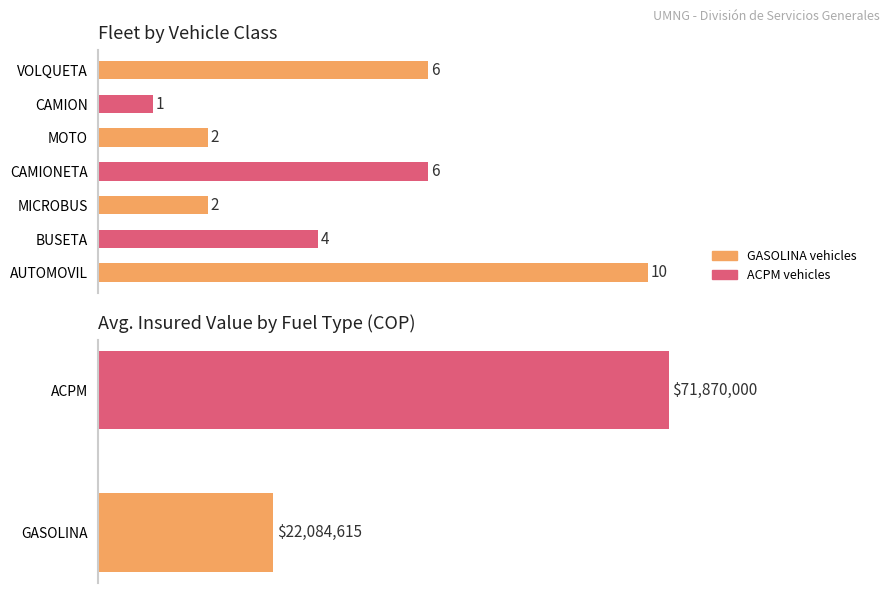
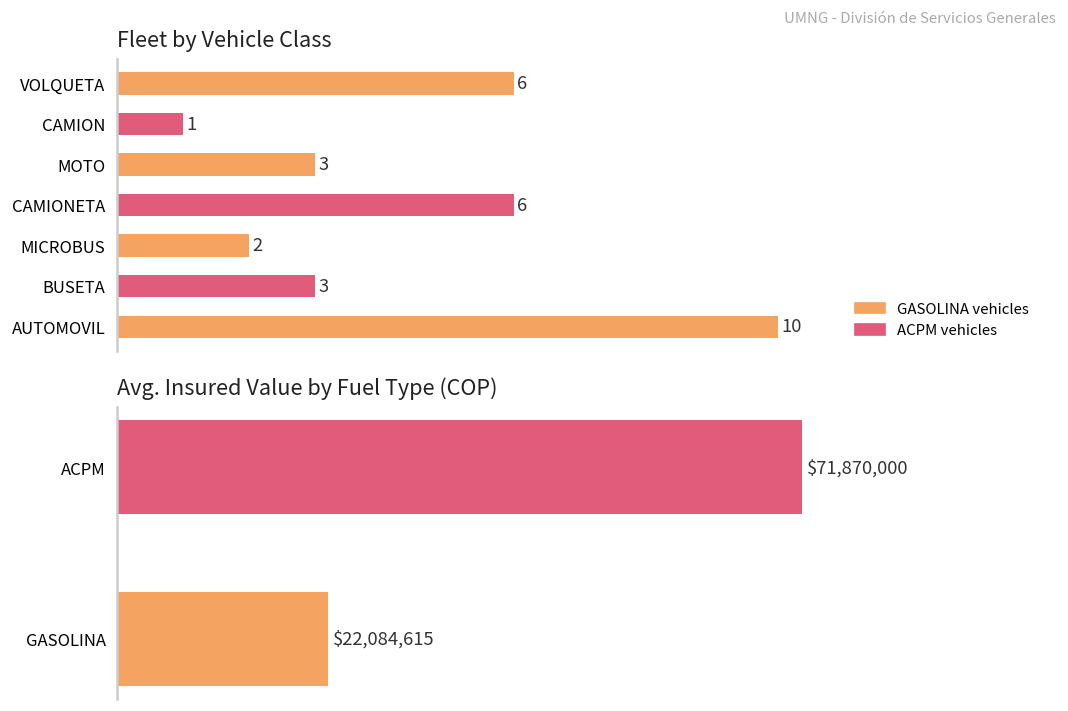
Fleet by Vehicle Class, MOTO: 2 -> 3
Fleet by Vehicle Class, BUSETA: 4 -> 3
